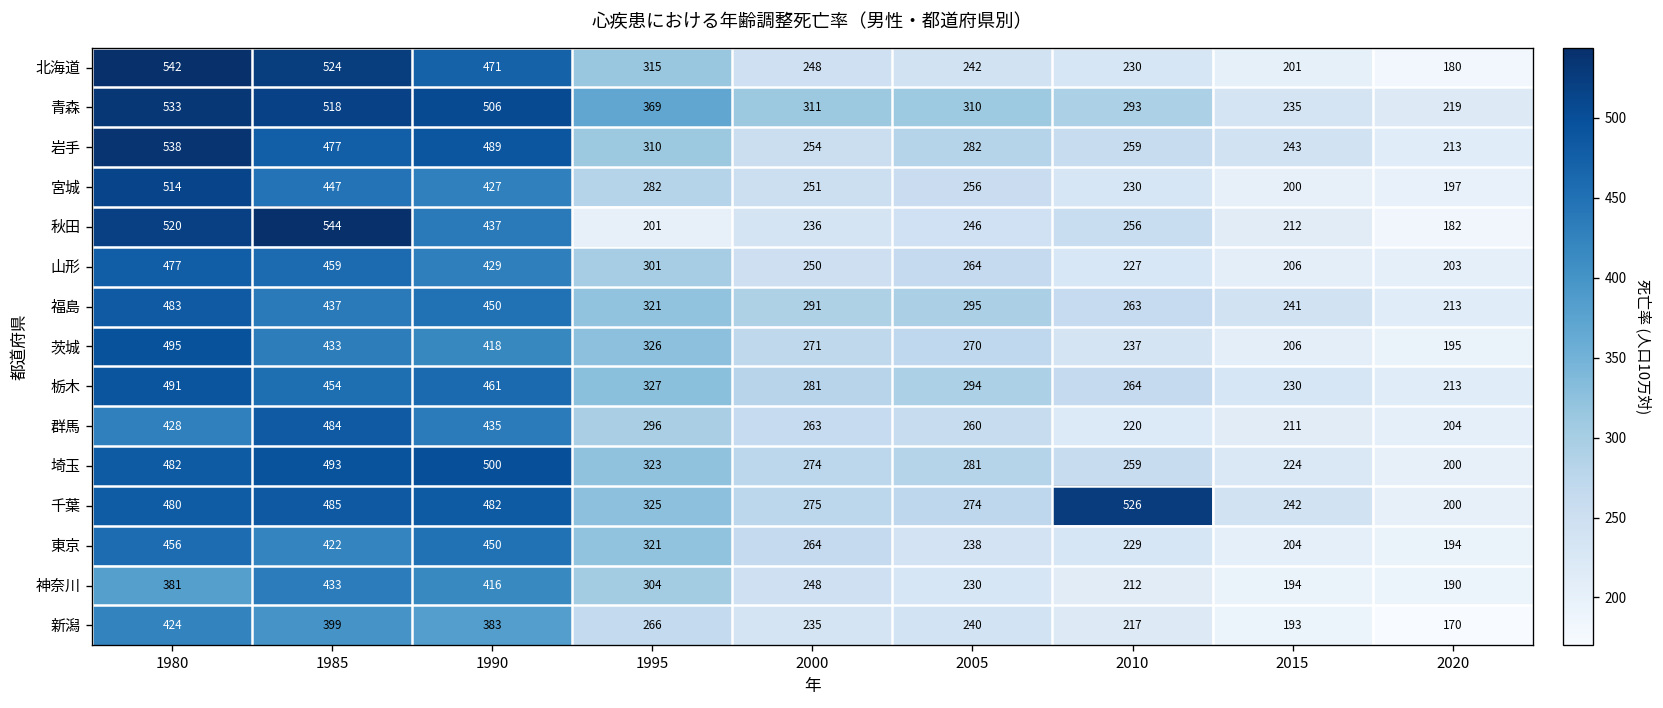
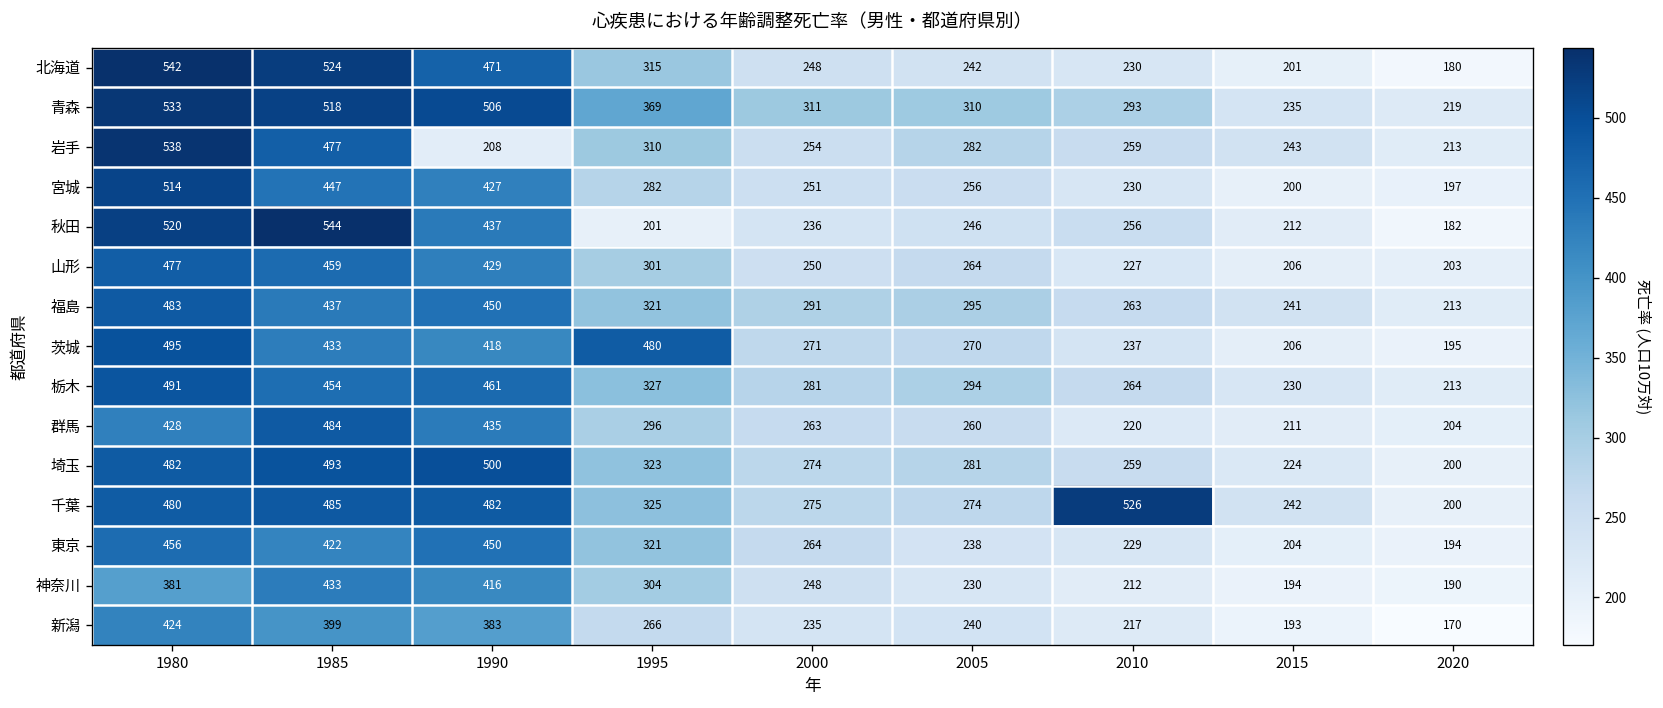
岩手, 1990: 489 -> 208
茨城, 1995: 326 -> 480
